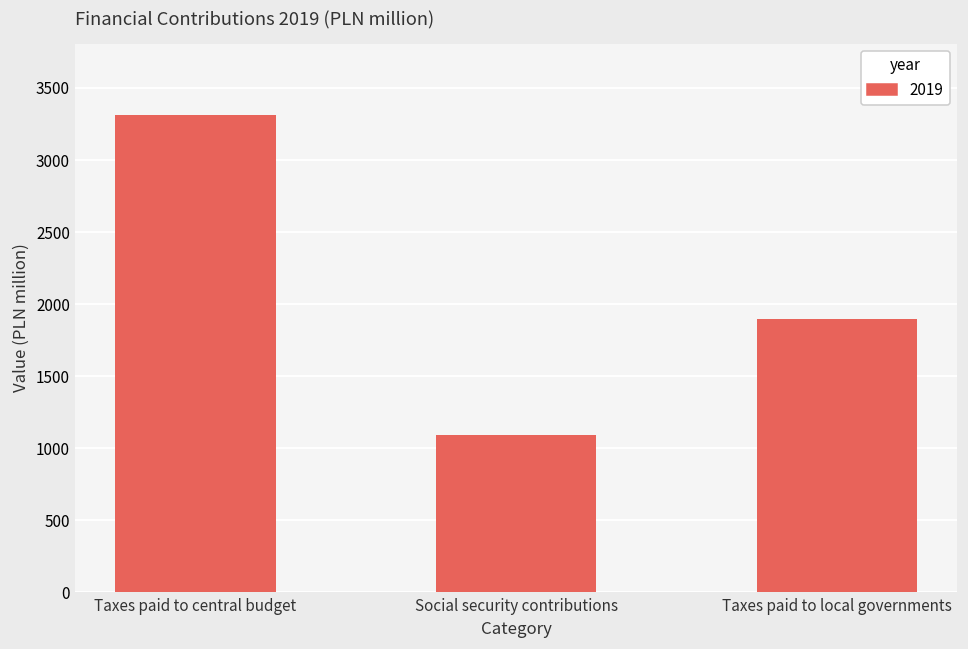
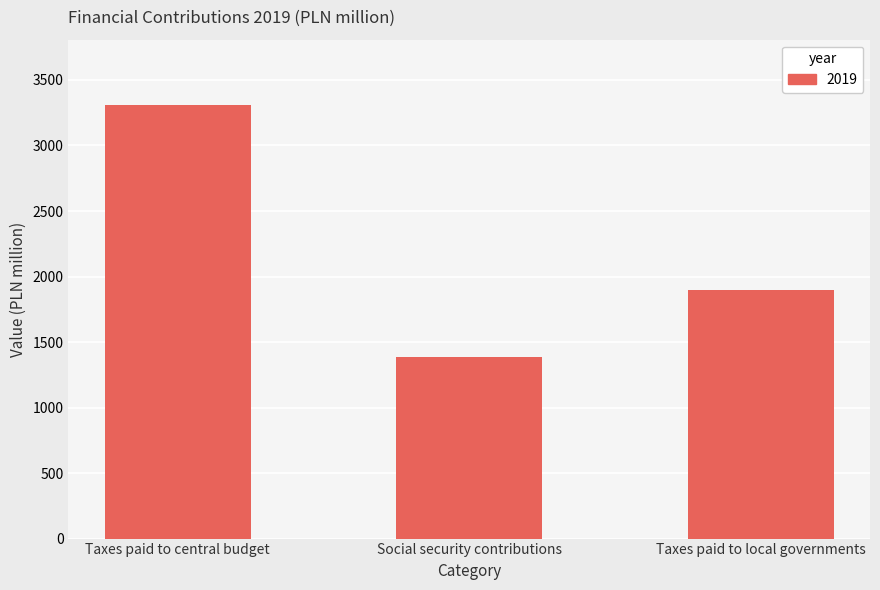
Social security contributions: 1090 -> 1390
